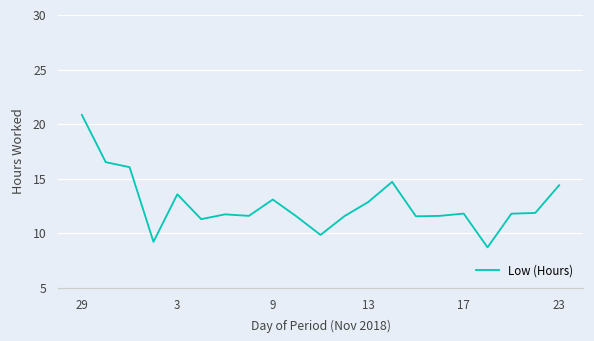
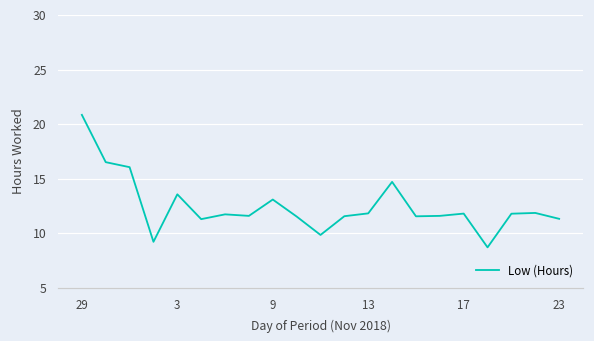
13: 13 -> 12
23: 14 -> 11
